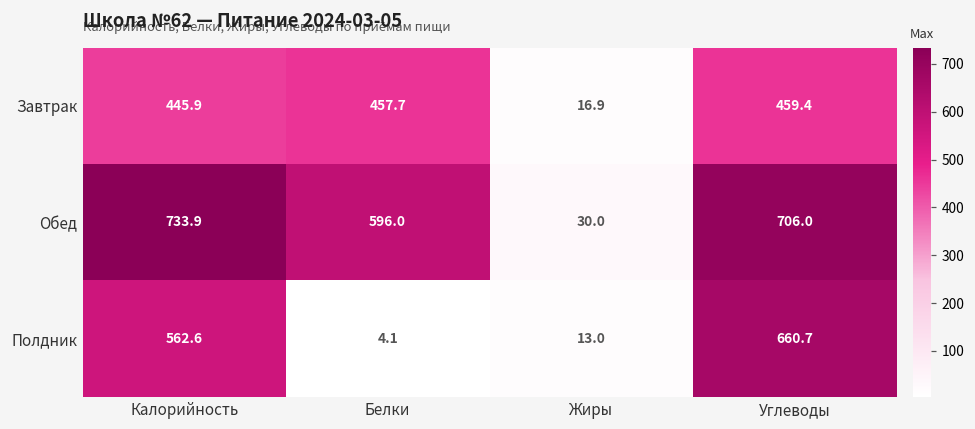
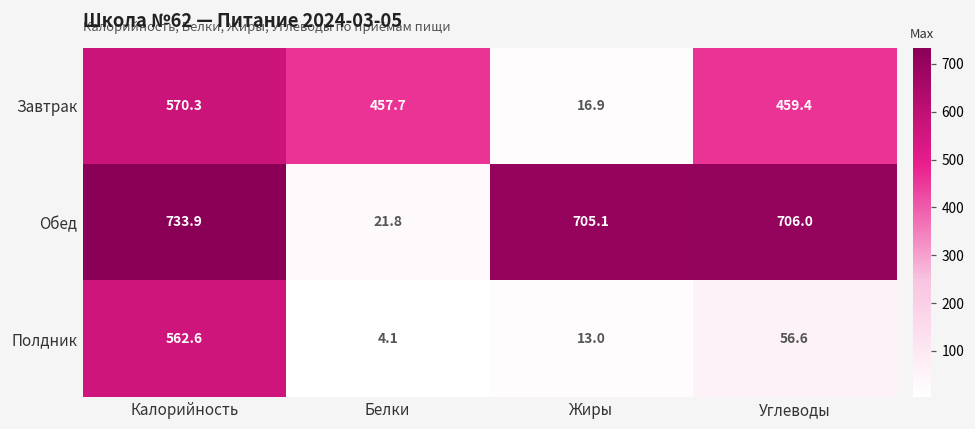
Завтрак, Калорийность: 445.9 -> 570.3
Обед, Белки: 596.0 -> 21.8
Обед, Жиры: 30.0 -> 705.1
Полдник, Углеводы: 660.7 -> 56.6
